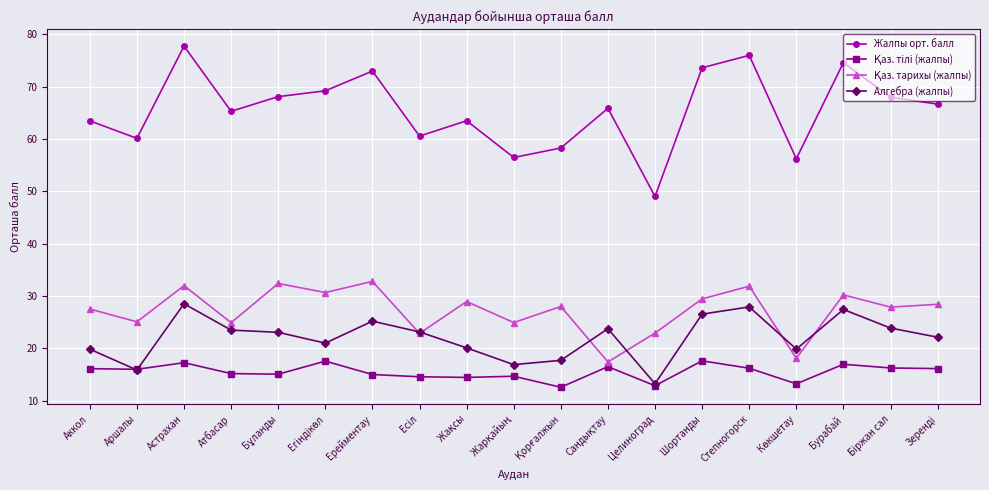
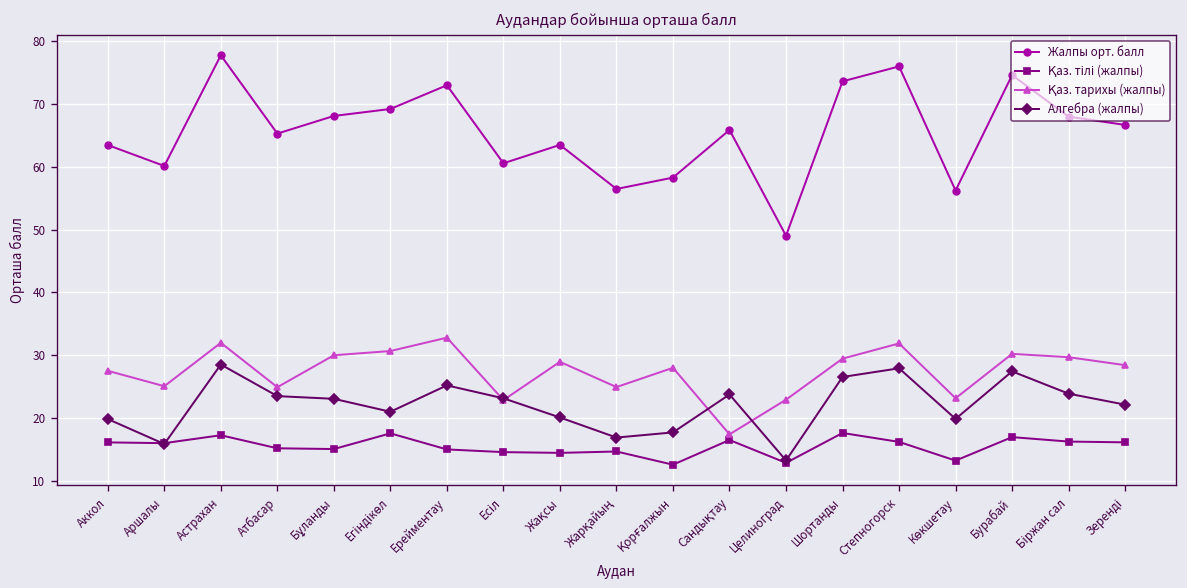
Қаз. тарихы (жалпы), Бұланды: 32 -> 30
Қаз. тарихы (жалпы), Көкшетау: 18 -> 23
Қаз. тарихы (жалпы), Біржан сал: 28 -> 30
